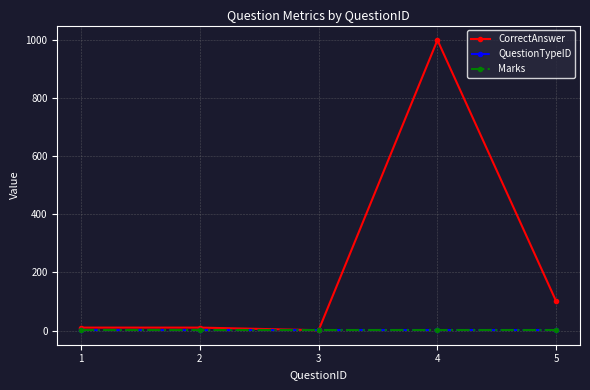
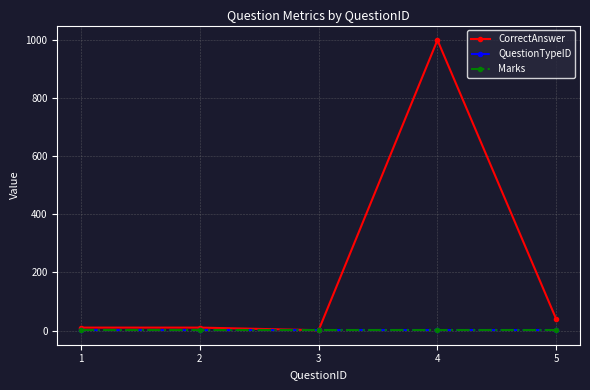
CorrectAnswer, 5: 100 -> 40
